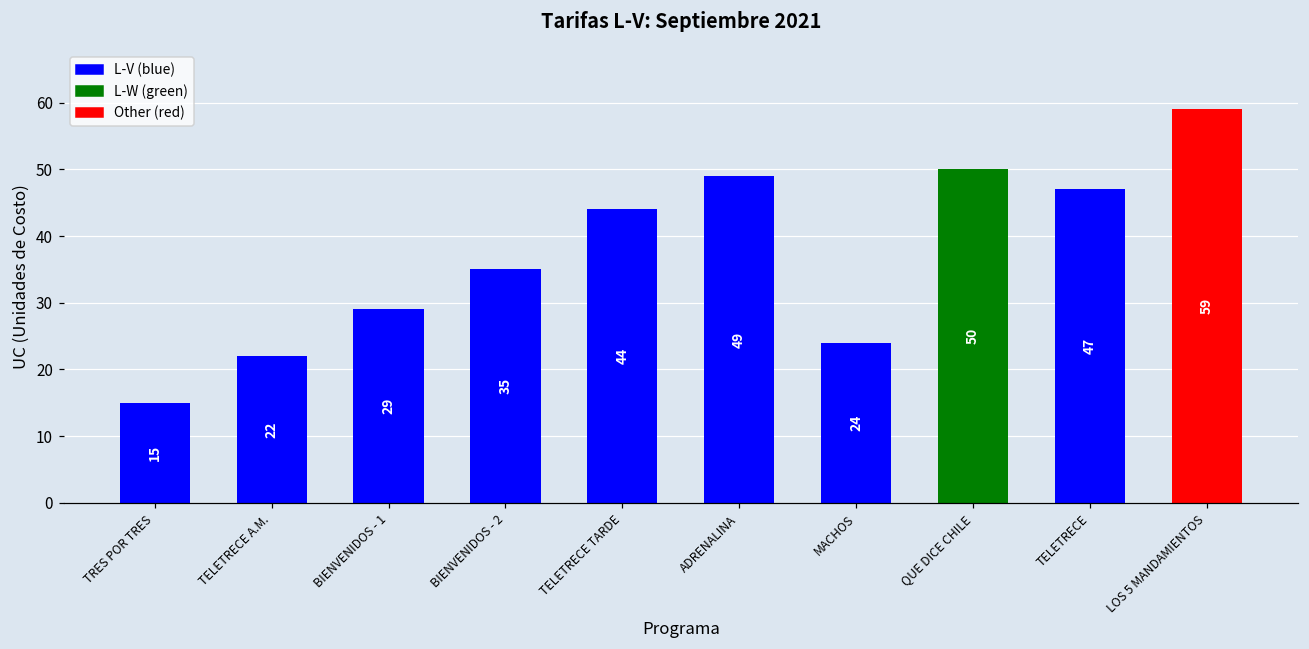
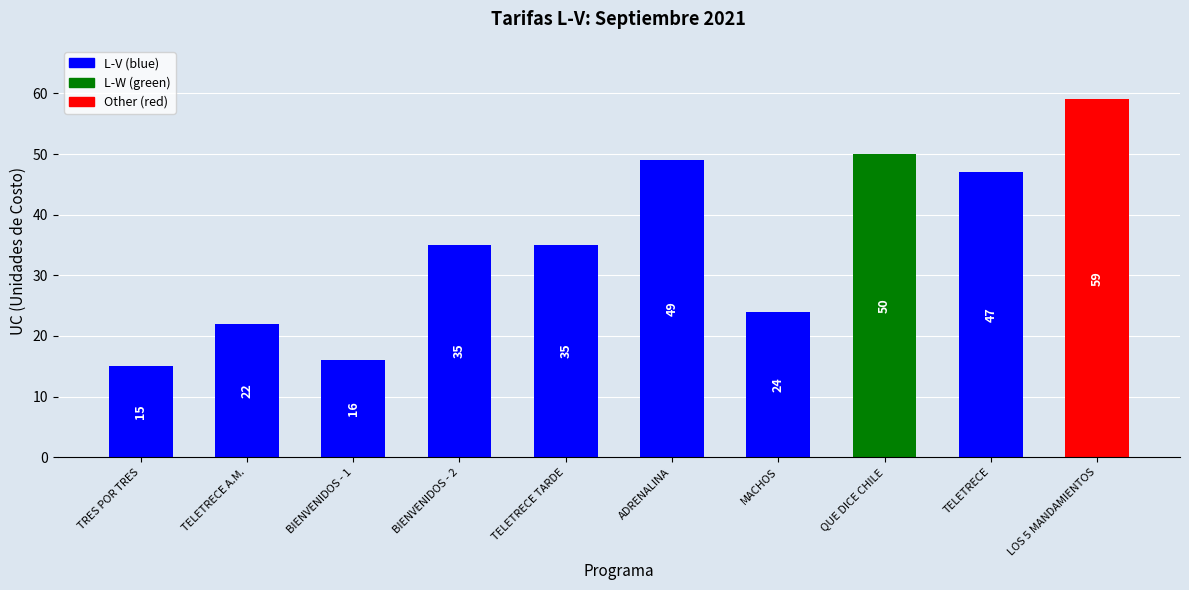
BIENVENIDOS - 1: 29 -> 16
TELETRECE TARDE: 44 -> 35
